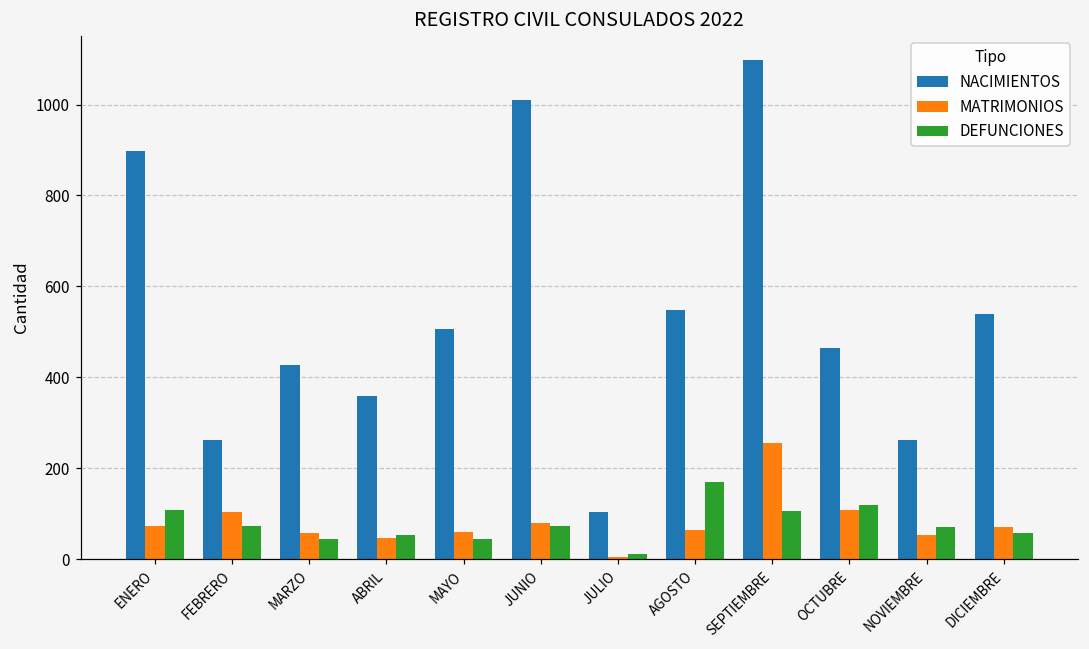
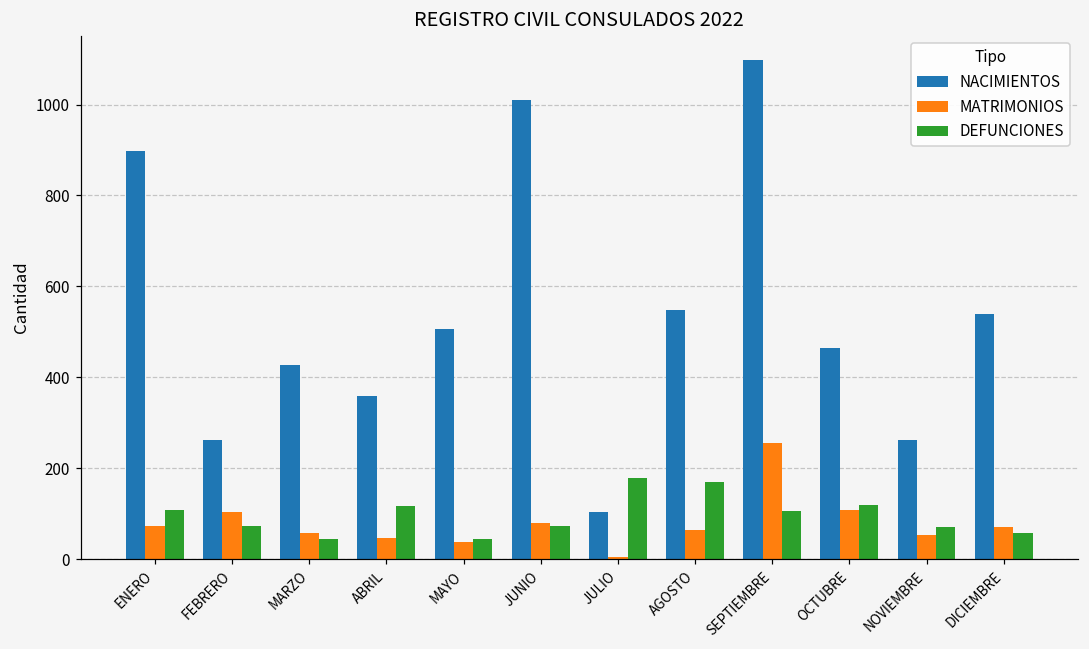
DEFUNCIONES, ABRIL: 50 -> 120
MATRIMONIOS, MAYO: 60 -> 40
DEFUNCIONES, JULIO: 10 -> 180
